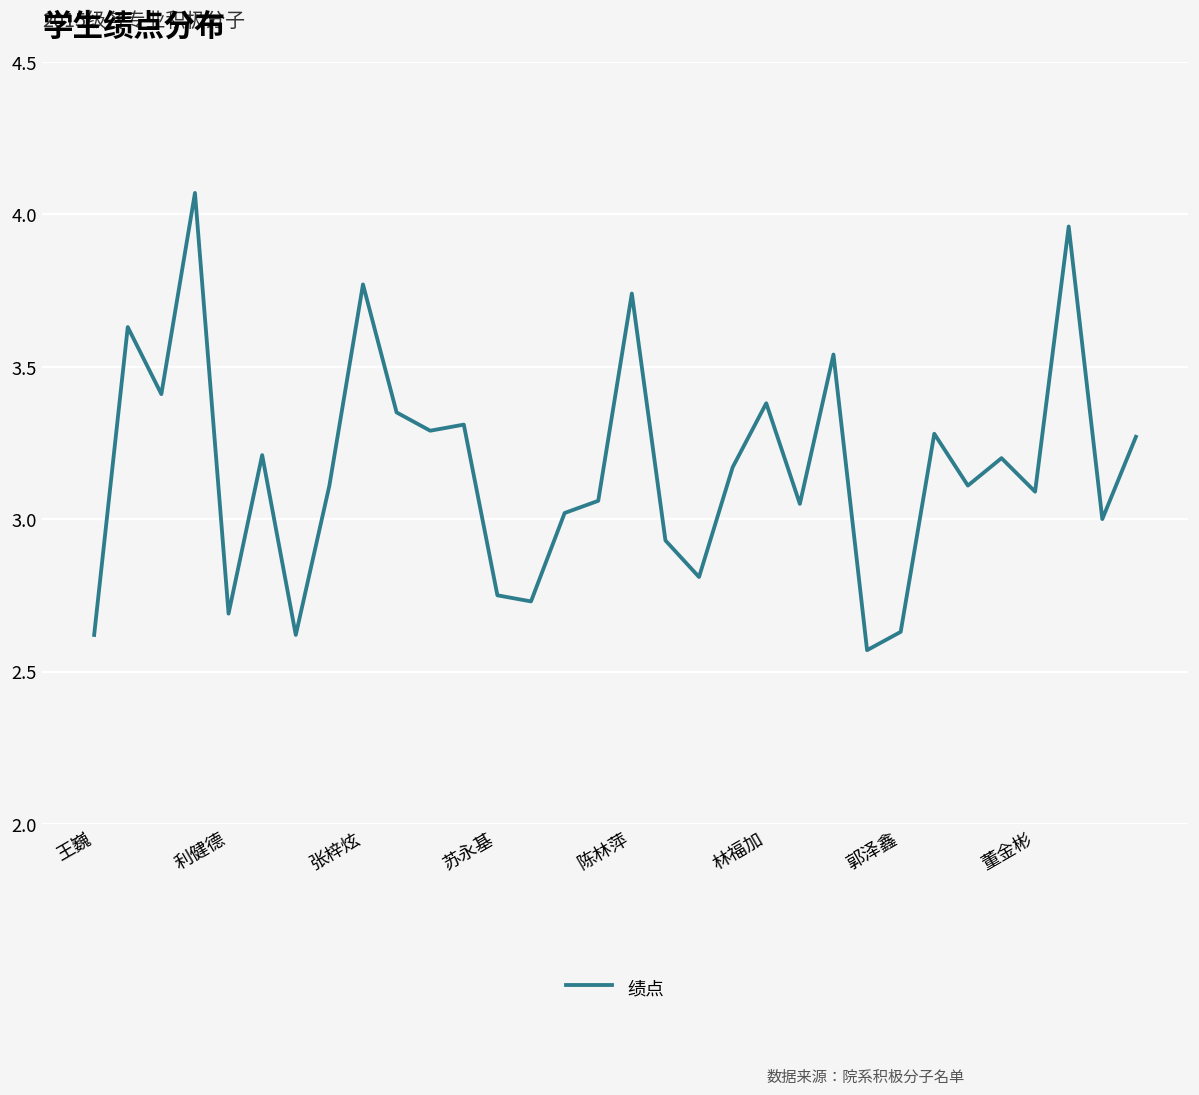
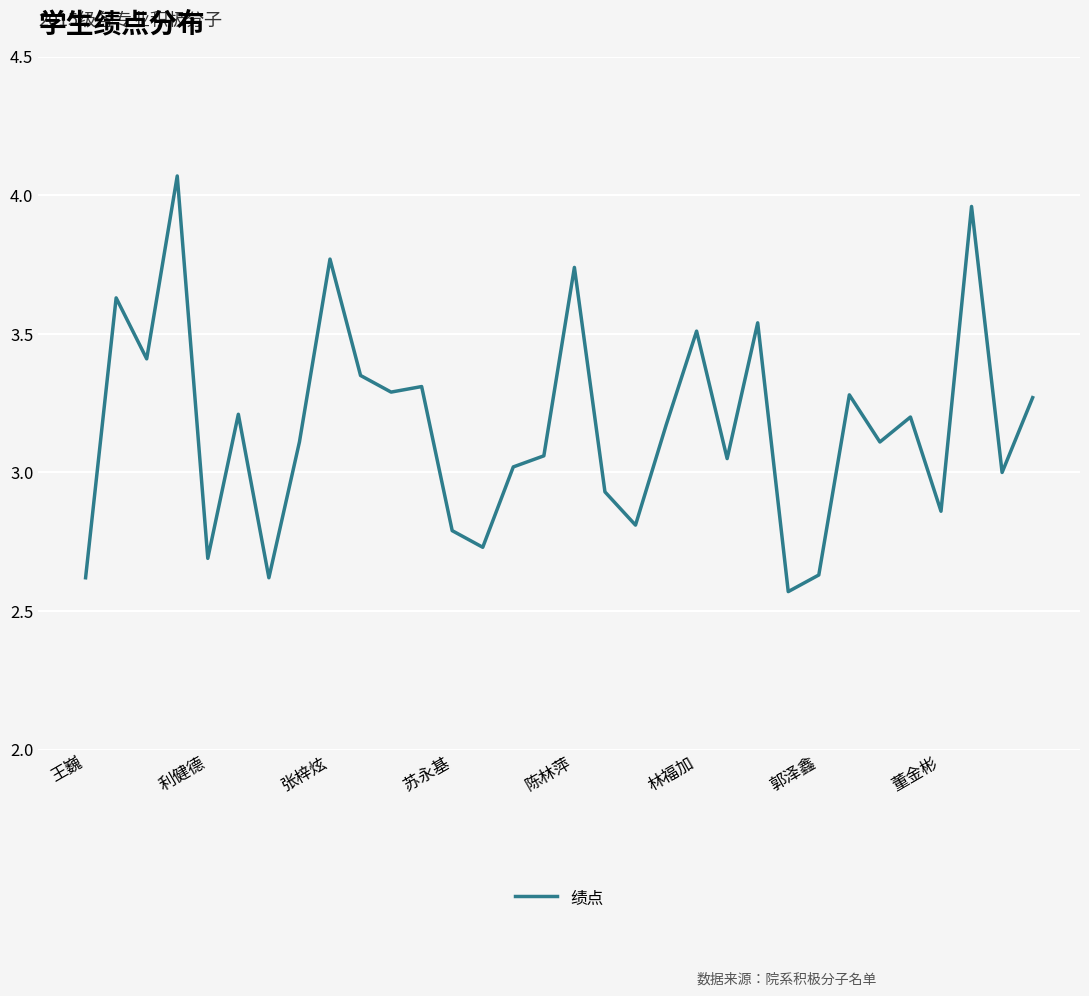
苏永基: 2.75 -> 2.79
林福加: 3.38 -> 3.51
董金彬: 3.09 -> 2.86
